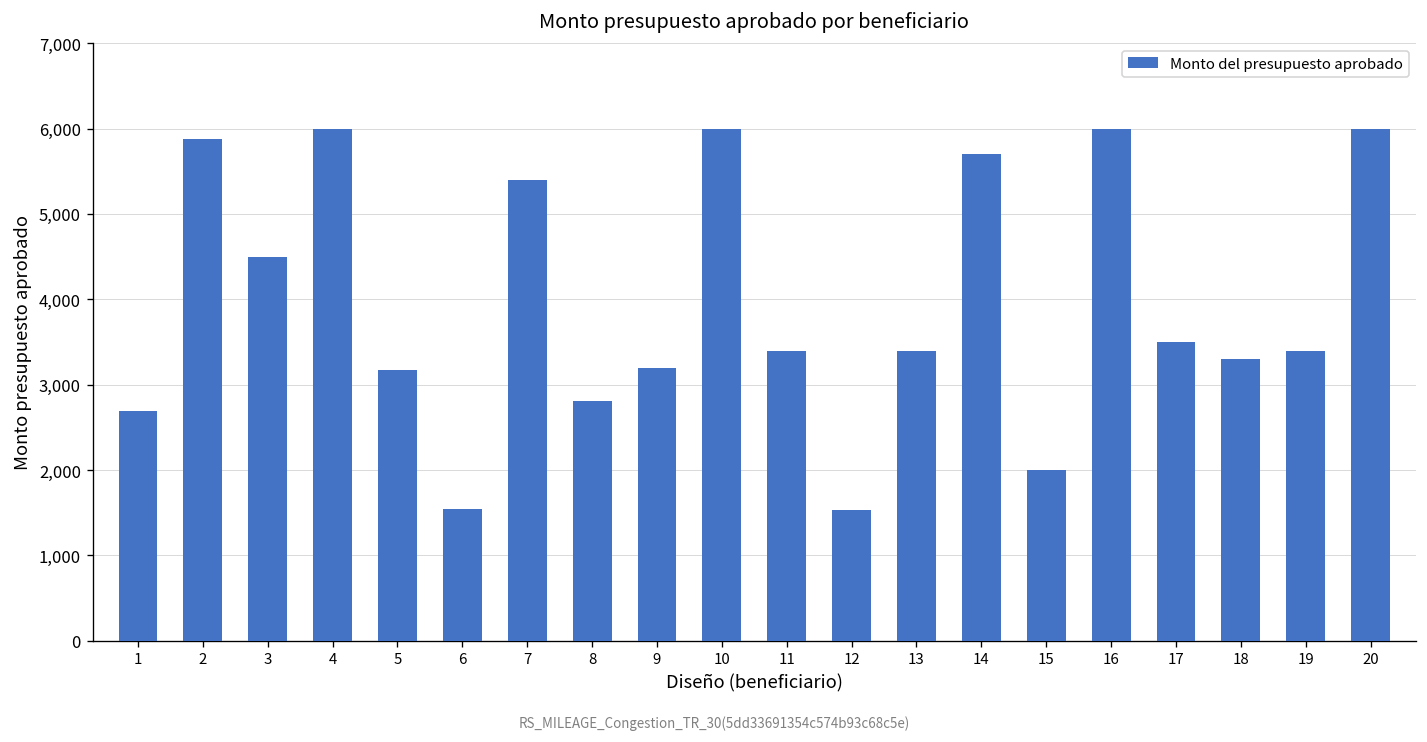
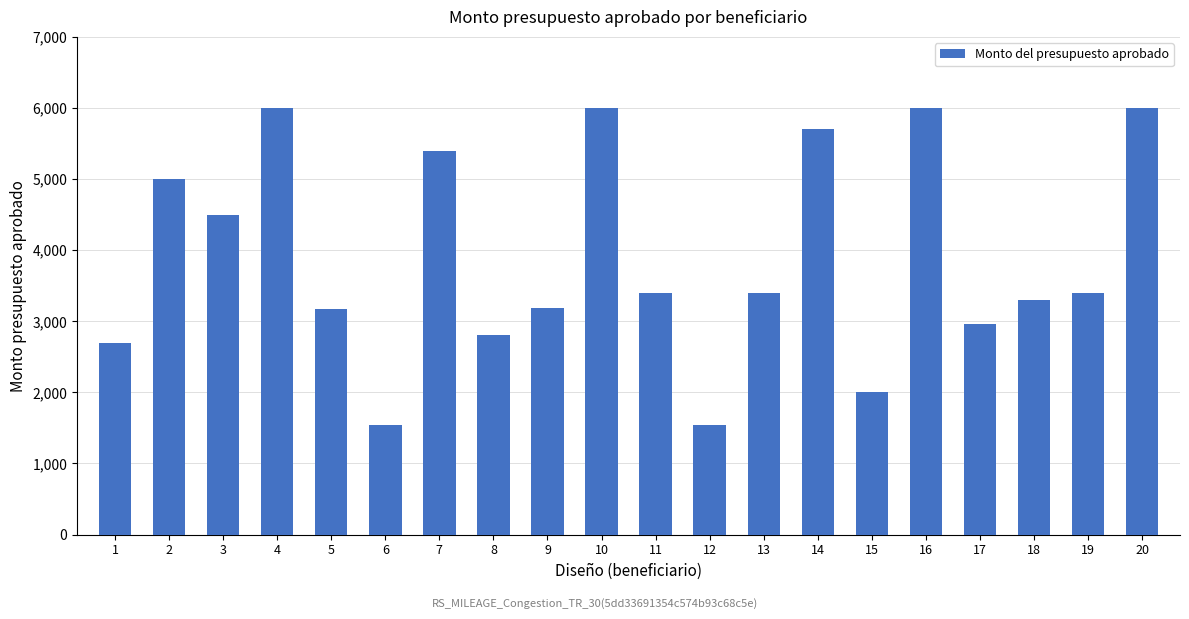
2: 5,900 -> 5,000
17: 3,500 -> 3,000
